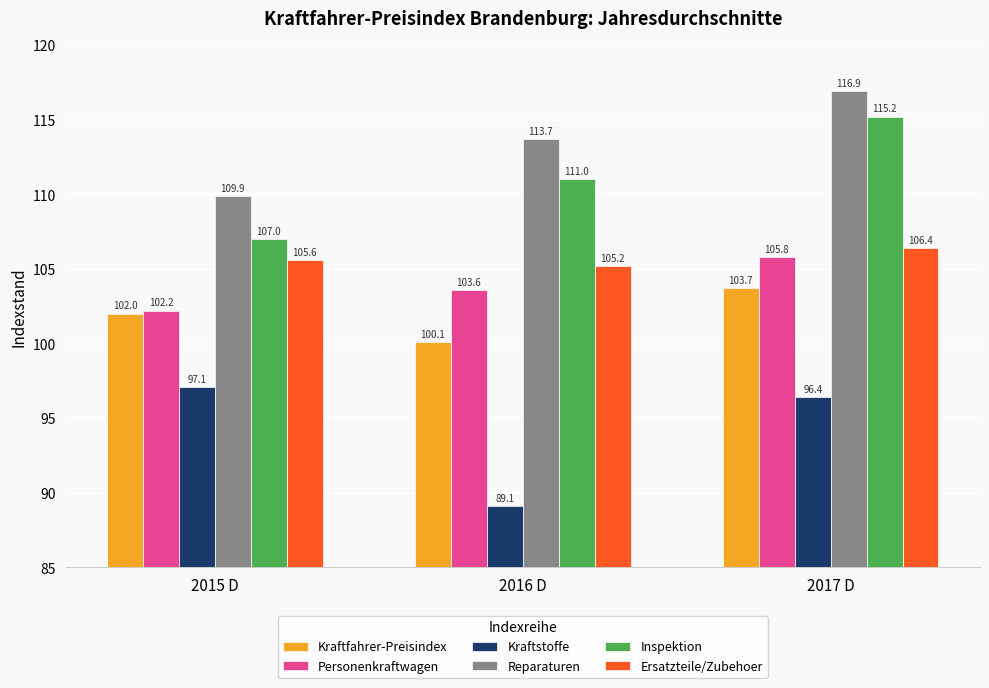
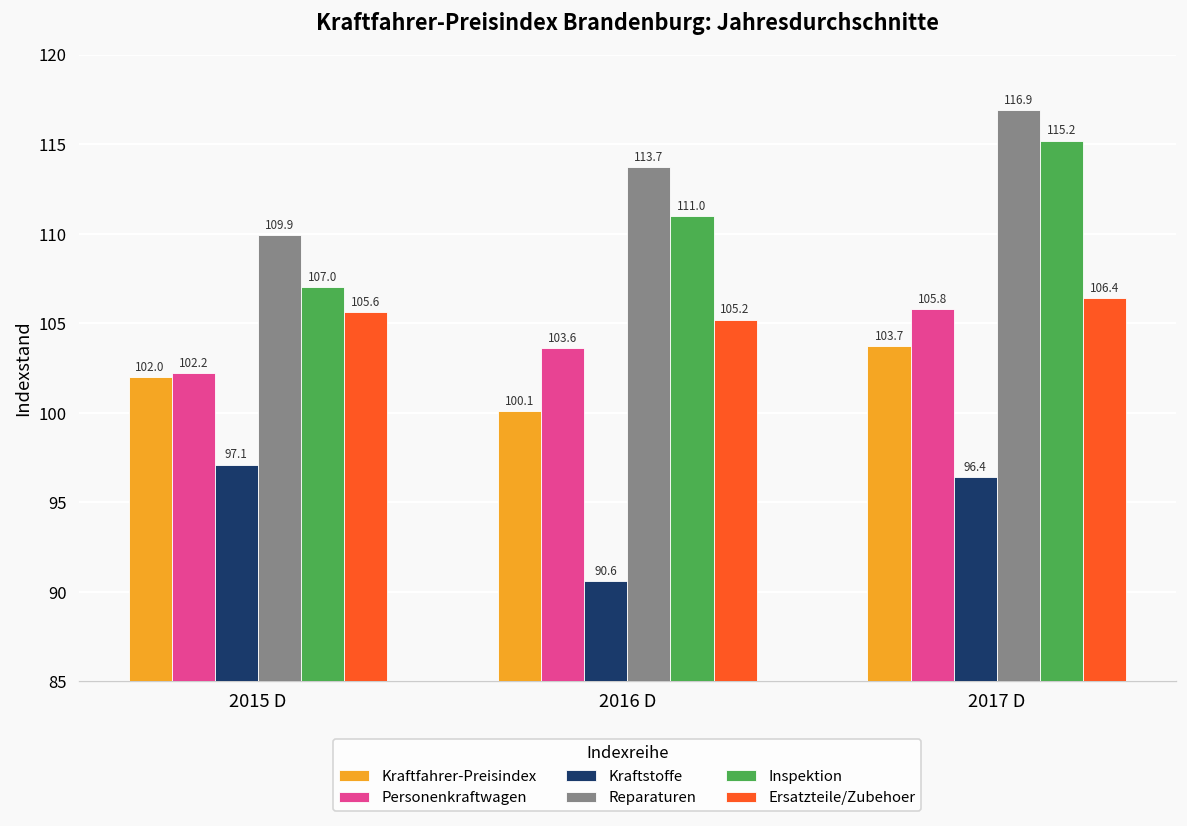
Kraftstoffe, 2016 D: 89.1 -> 90.6
